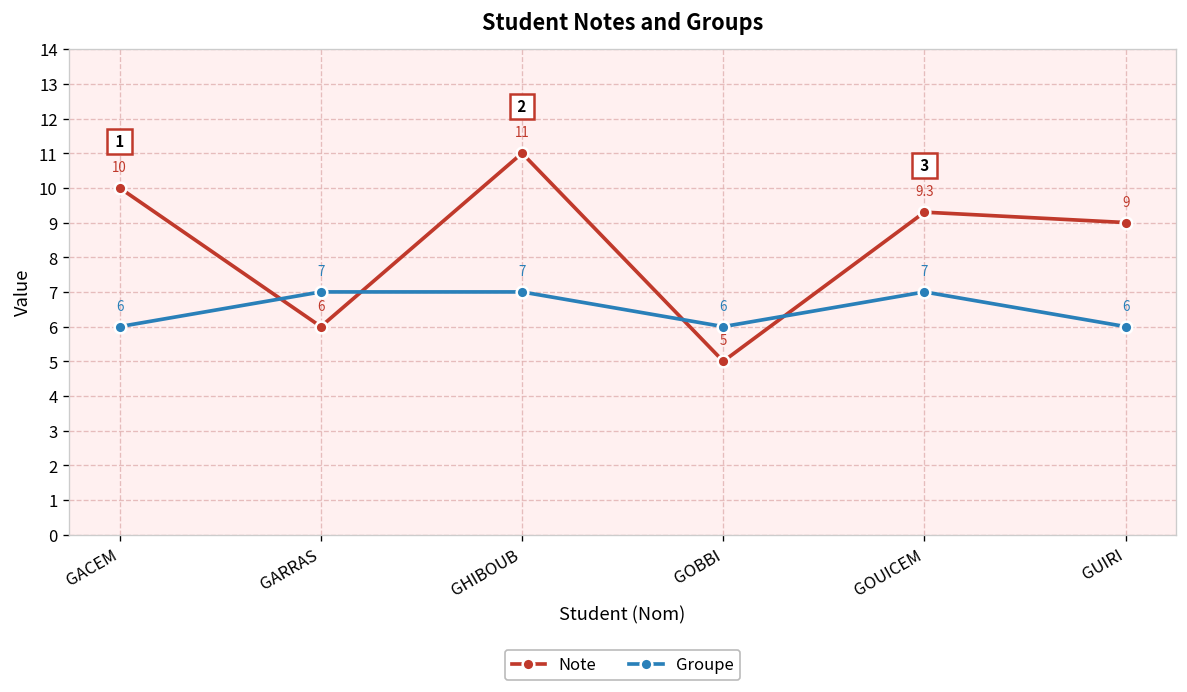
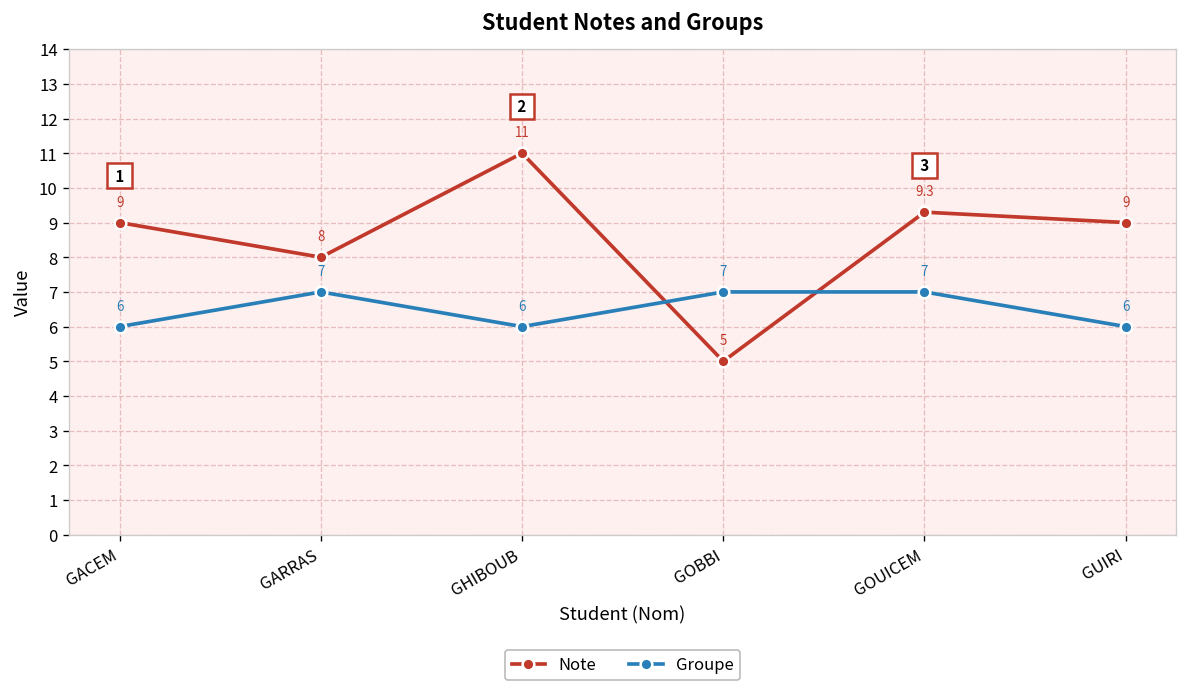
Note, GACEM: 10 -> 9
Note, GARRAS: 6 -> 8
Groupe, GHIBOUB: 7 -> 6
Groupe, GOBBI: 6 -> 7
